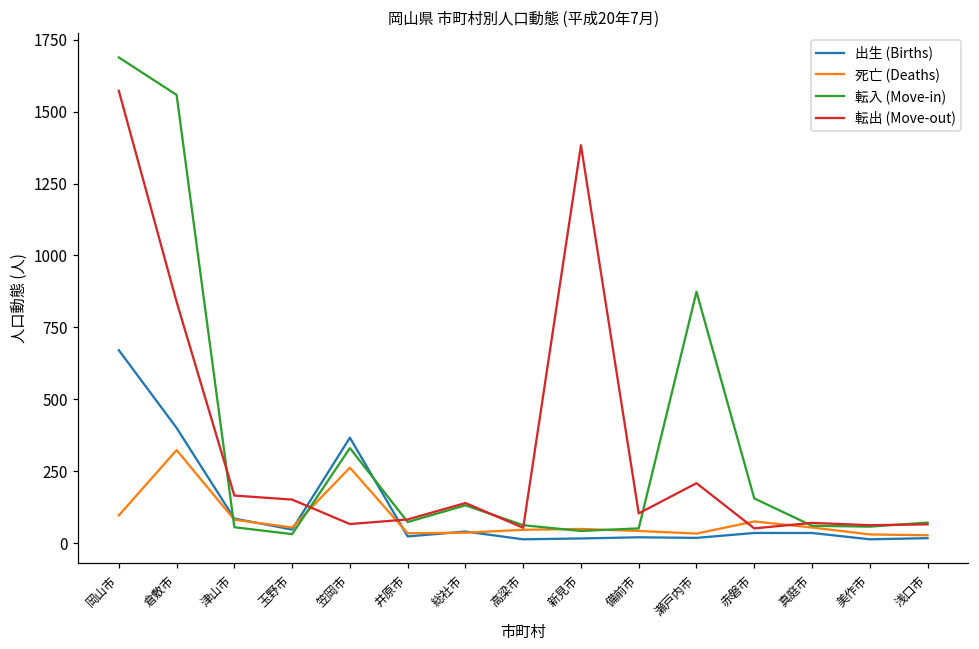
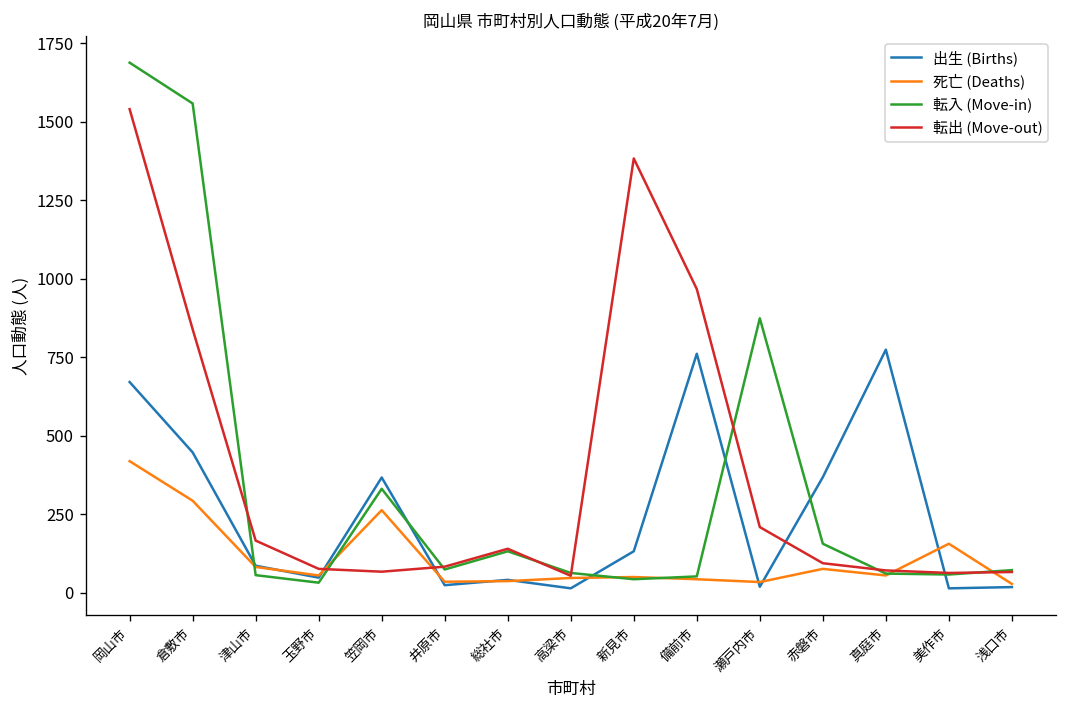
死亡 (Deaths), 岡山市: 100 -> 420
転出 (Move-out), 岡山市: 1570 -> 1540
出生 (Births), 倉敷市: 400 -> 450
死亡 (Deaths), 倉敷市: 320 -> 290
転出 (Move-out), 玉野市: 150 -> 80
出生 (Births), 新見市: 20 -> 130
出生 (Births), 備前市: 20 -> 760
転出 (Move-out), 備前市: 100 -> 970
出生 (Births), 赤磐市: 40 -> 370
転出 (Move-out), 赤磐市: 50 -> 90
出生 (Births), 真庭市: 40 -> 770
死亡 (Deaths), 美作市: 30 -> 160
